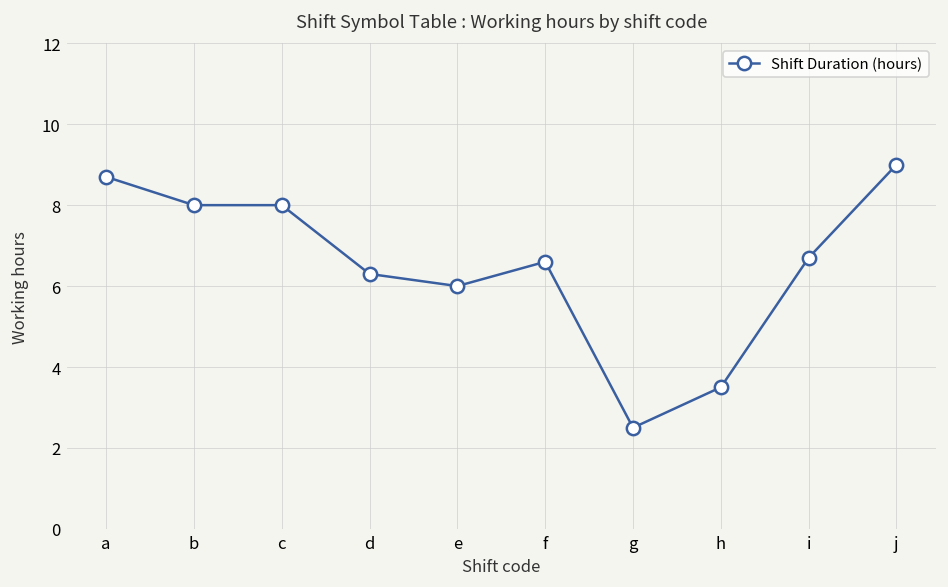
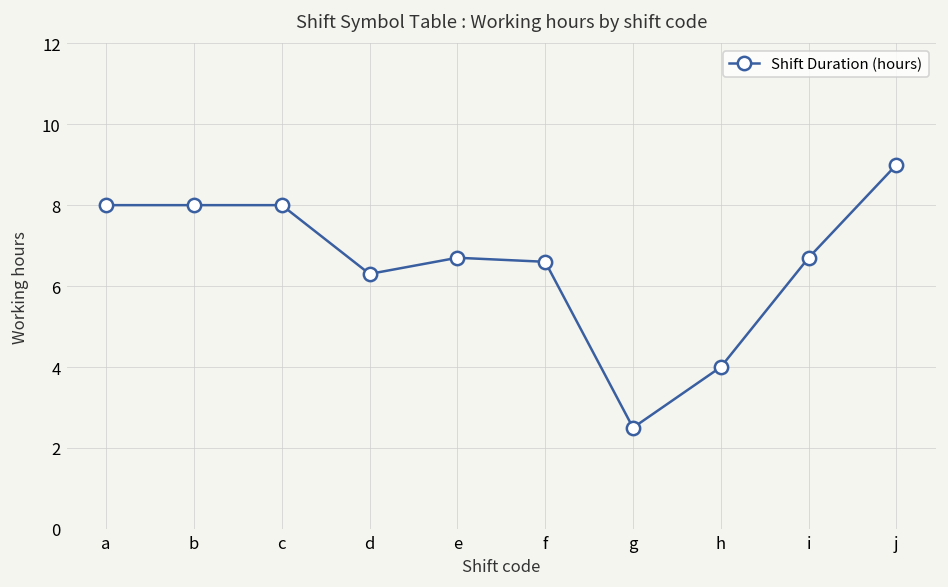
a: 8.7 -> 8.0
e: 6.0 -> 6.7
h: 3.5 -> 4.0
